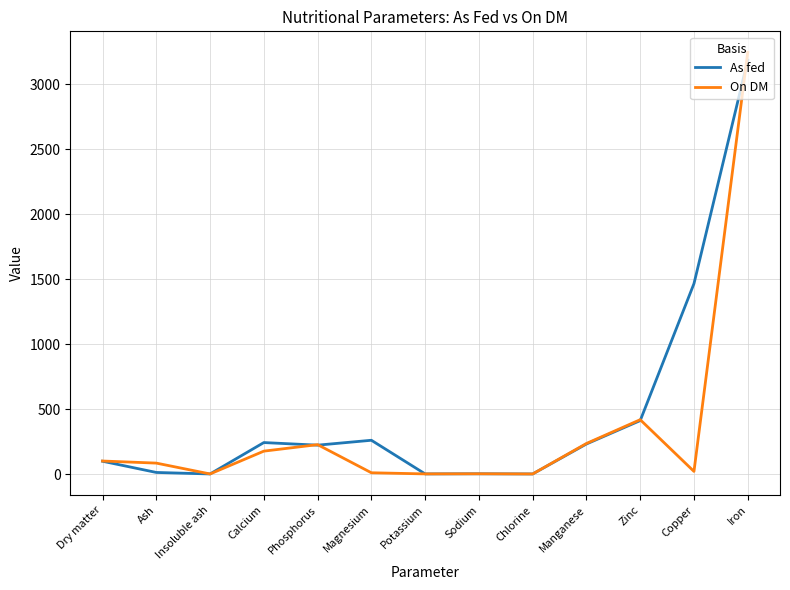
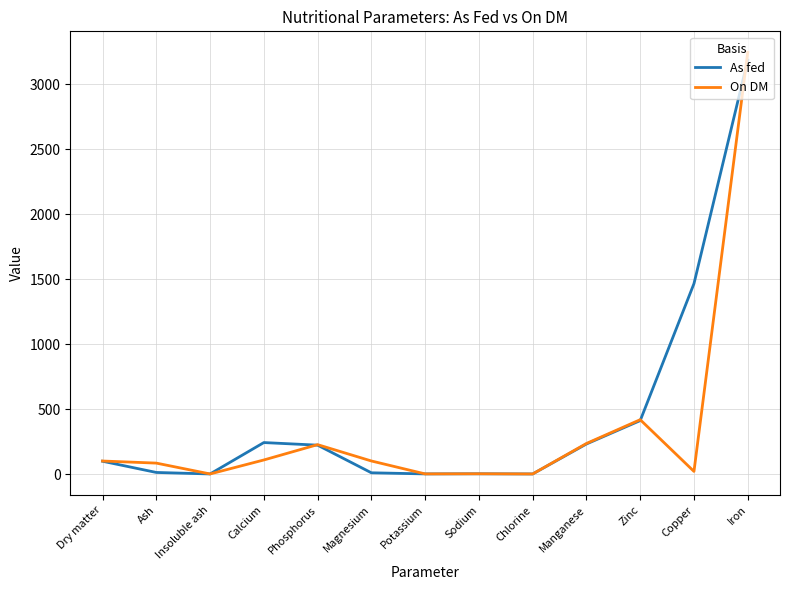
On DM, Calcium: 180 -> 110
As fed, Magnesium: 260 -> 10
On DM, Magnesium: 10 -> 100
